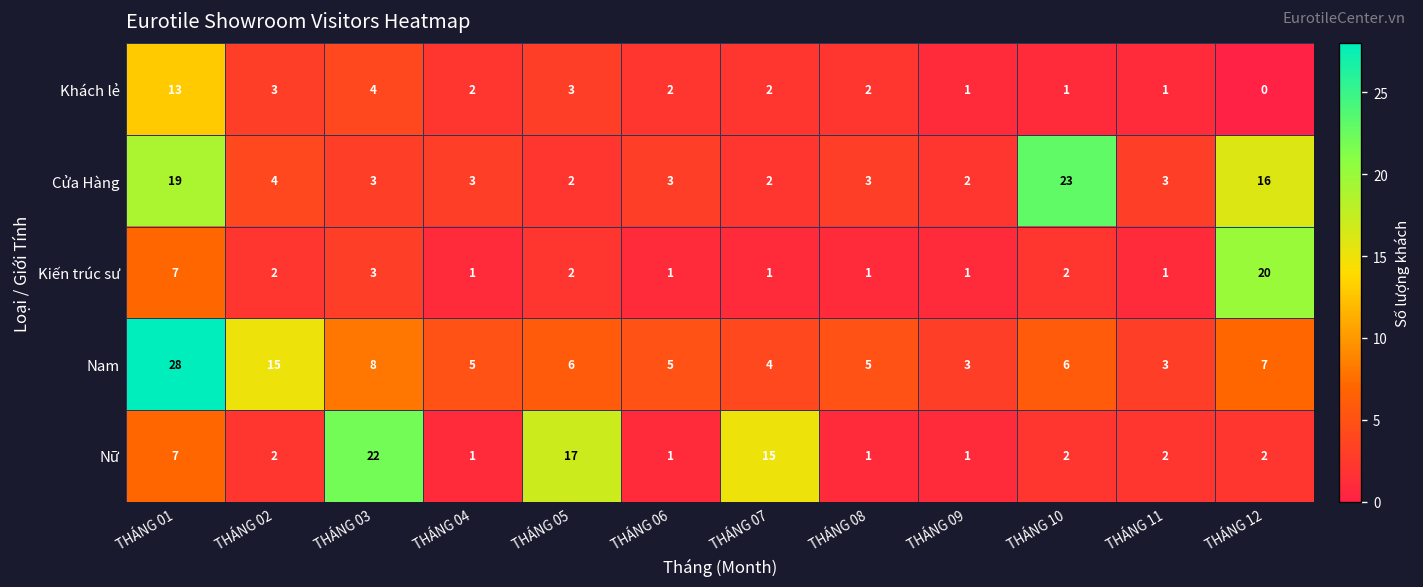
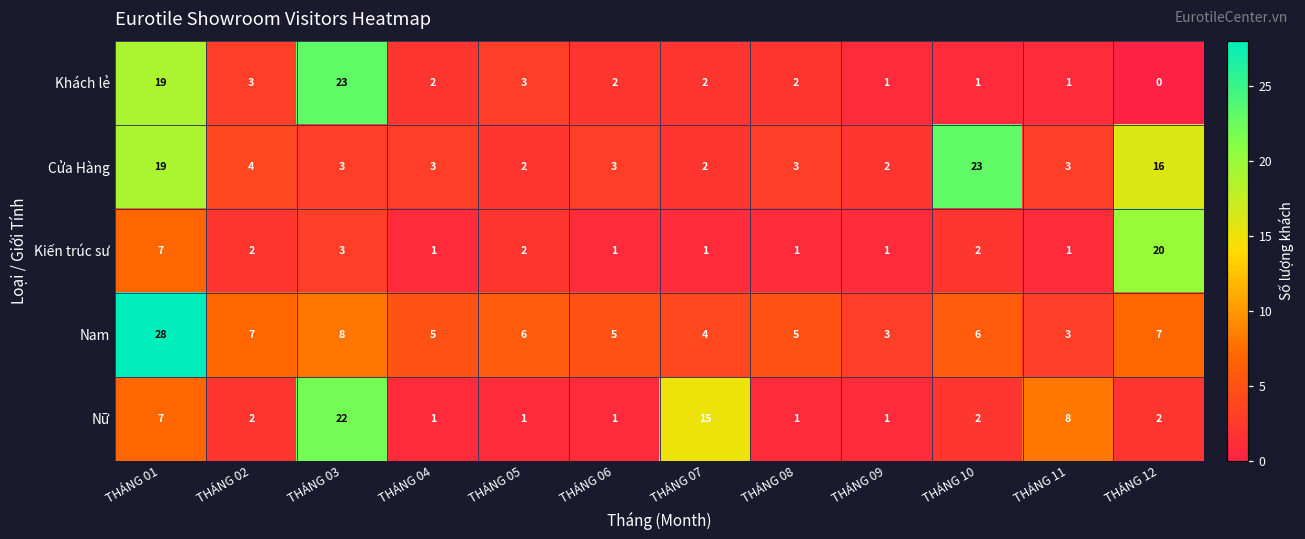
Khách lẻ, THÁNG 01: 13 -> 19
Khách lẻ, THÁNG 03: 4 -> 23
Nam, THÁNG 02: 15 -> 7
Nữ, THÁNG 05: 17 -> 1
Nữ, THÁNG 11: 2 -> 8
